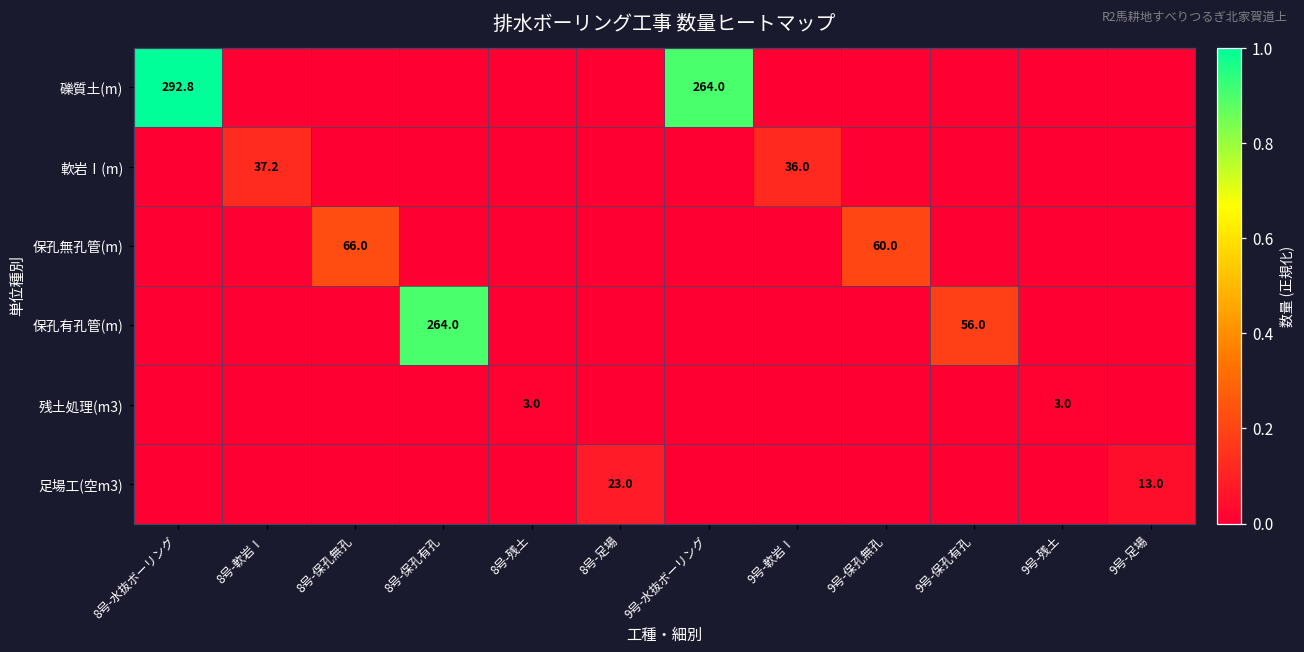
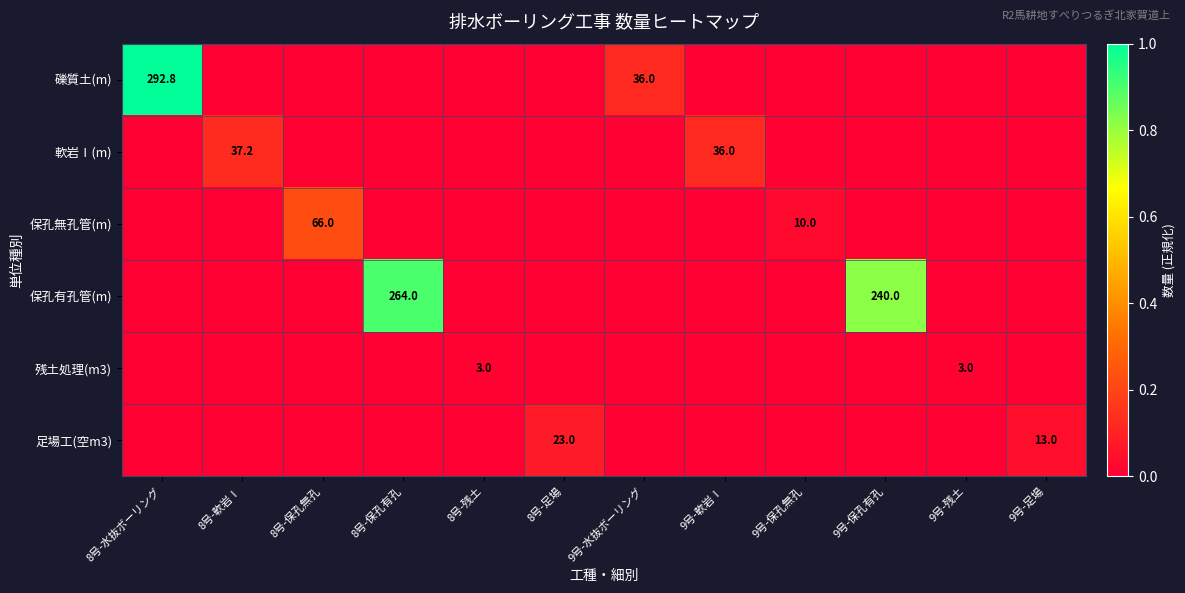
礫質土(m), 9号-水抜ボーリング: 264.0 -> 36.0
保孔無孔管(m), 9号-保孔無孔: 60.0 -> 10.0
保孔有孔管(m), 9号-保孔有孔: 56.0 -> 240.0
